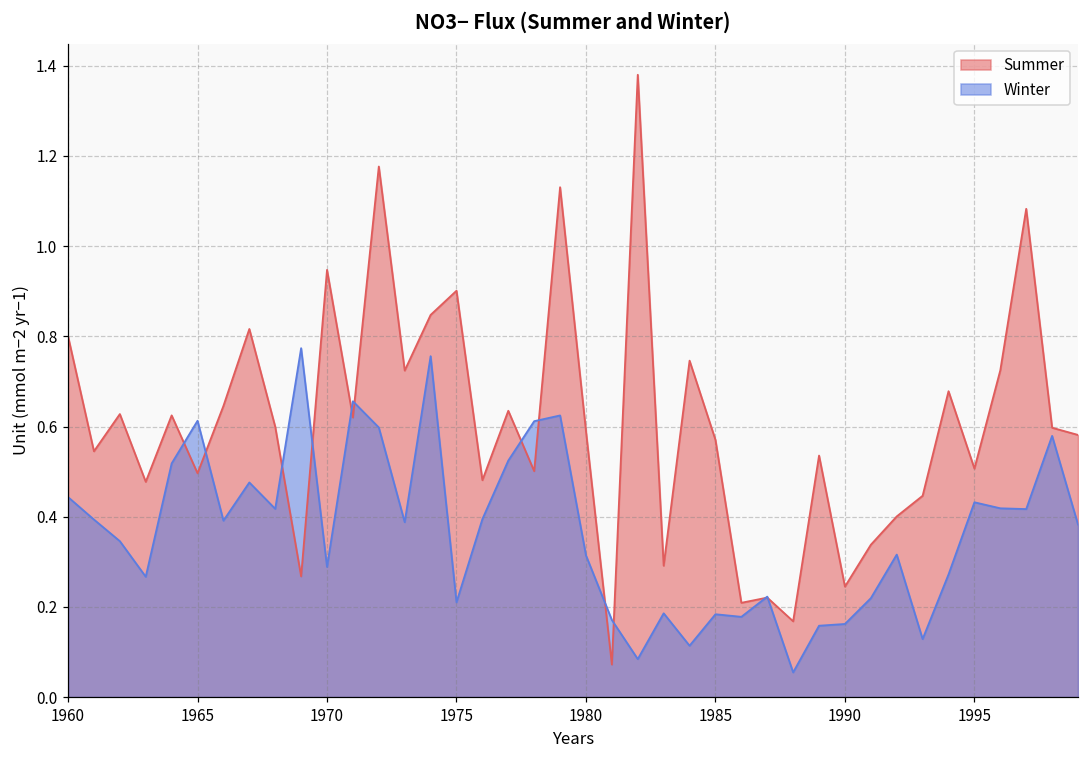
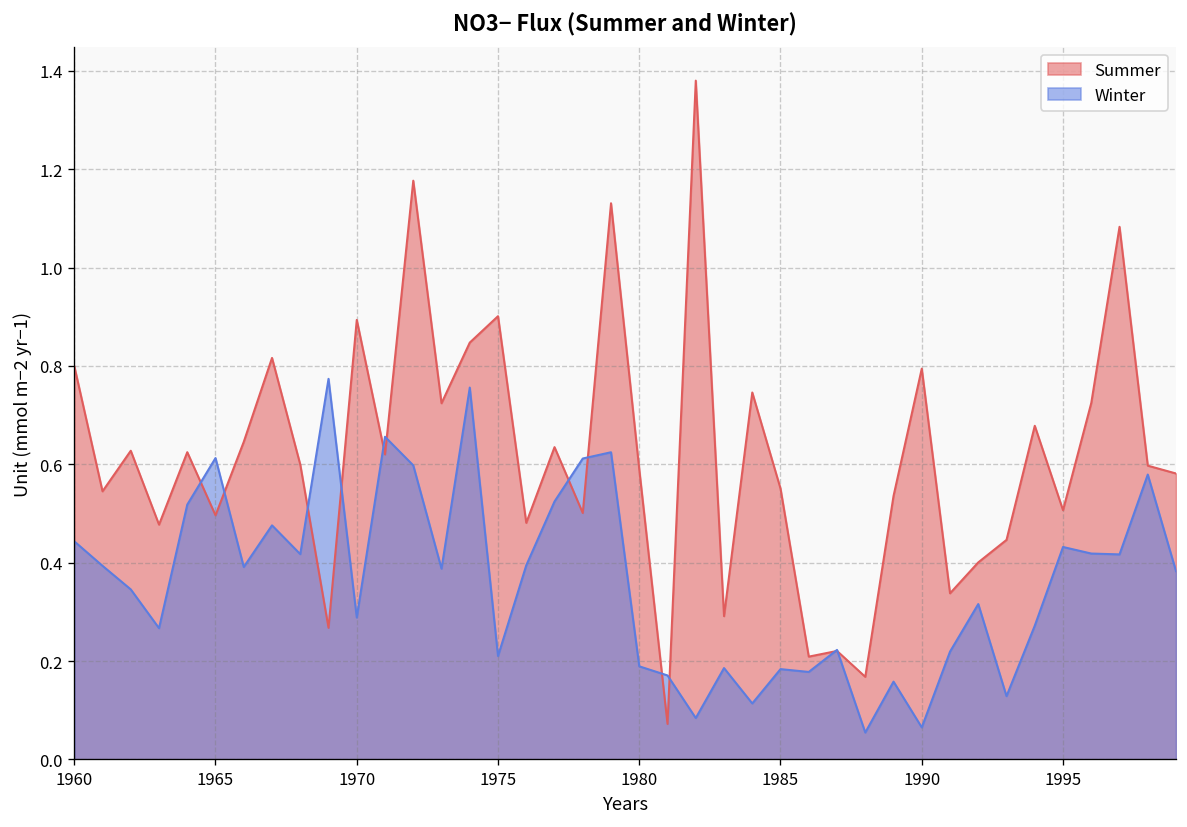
Summer, 1970: 0.95 -> 0.89
Winter, 1980: 0.31 -> 0.19
Summer, 1985: 0.57 -> 0.55
Summer, 1990: 0.25 -> 0.79
Winter, 1990: 0.16 -> 0.07
